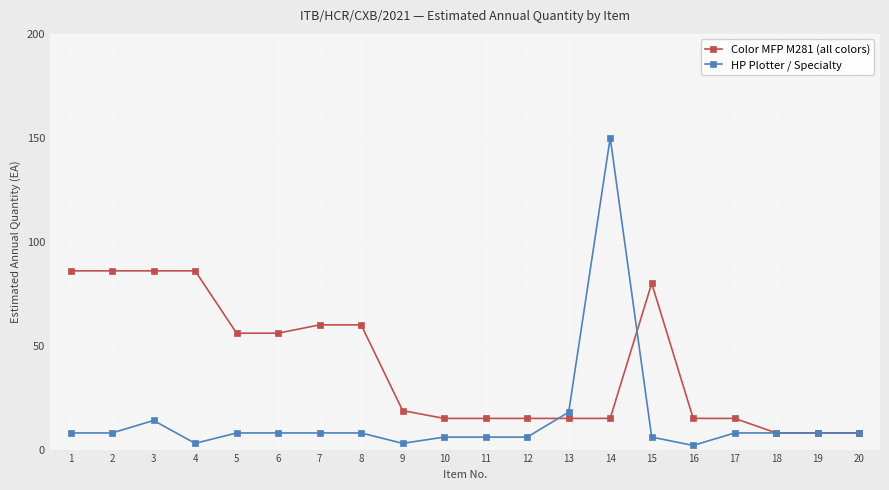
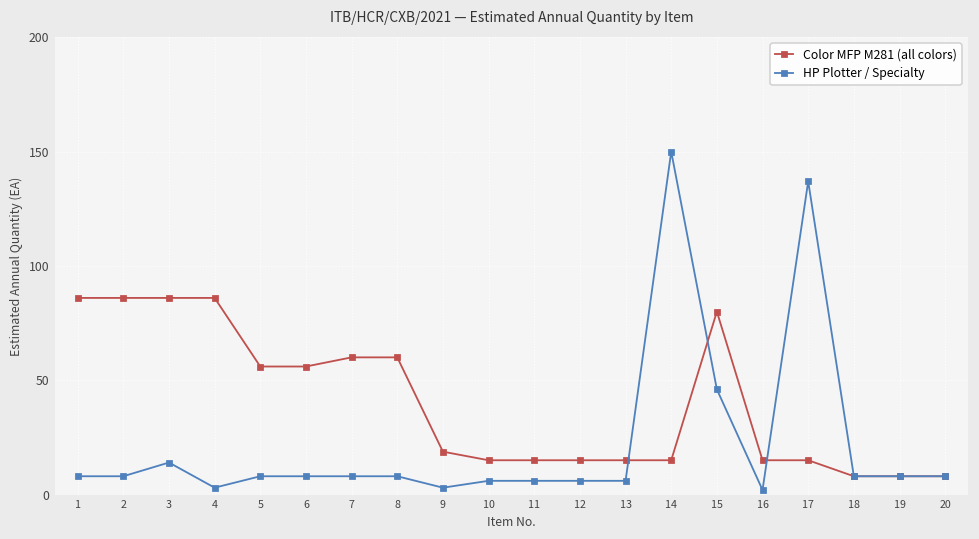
HP Plotter / Specialty, 13: 18 -> 6
HP Plotter / Specialty, 15: 6 -> 46
HP Plotter / Specialty, 17: 8 -> 137
